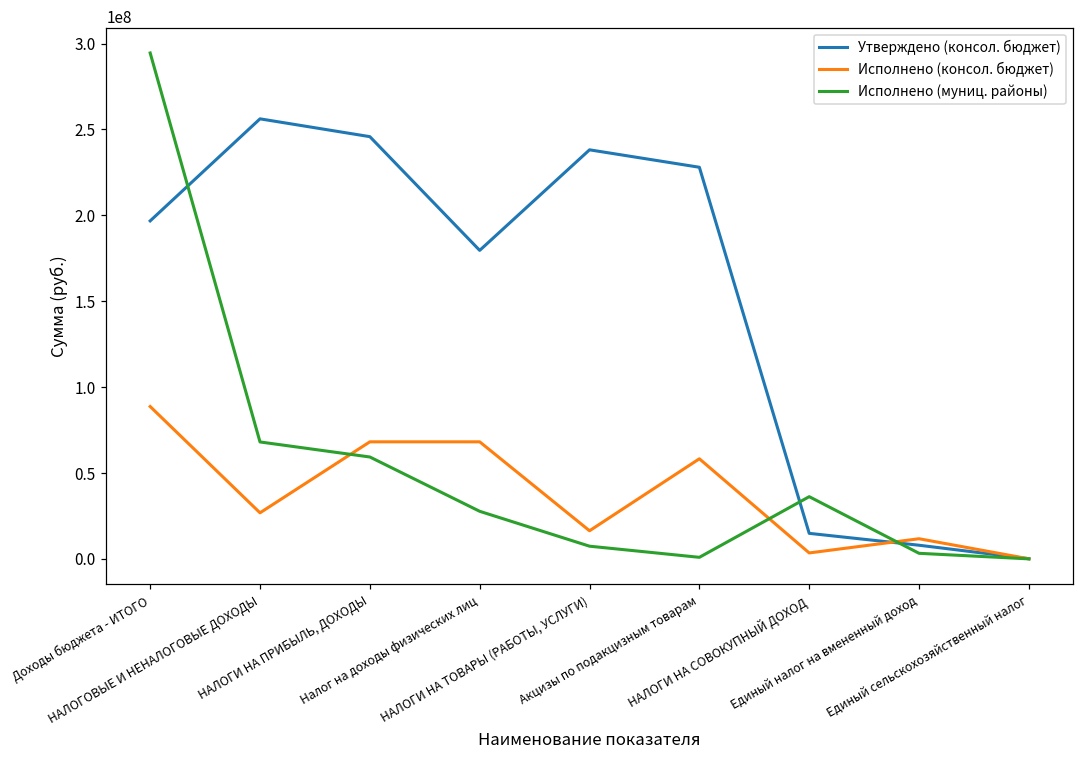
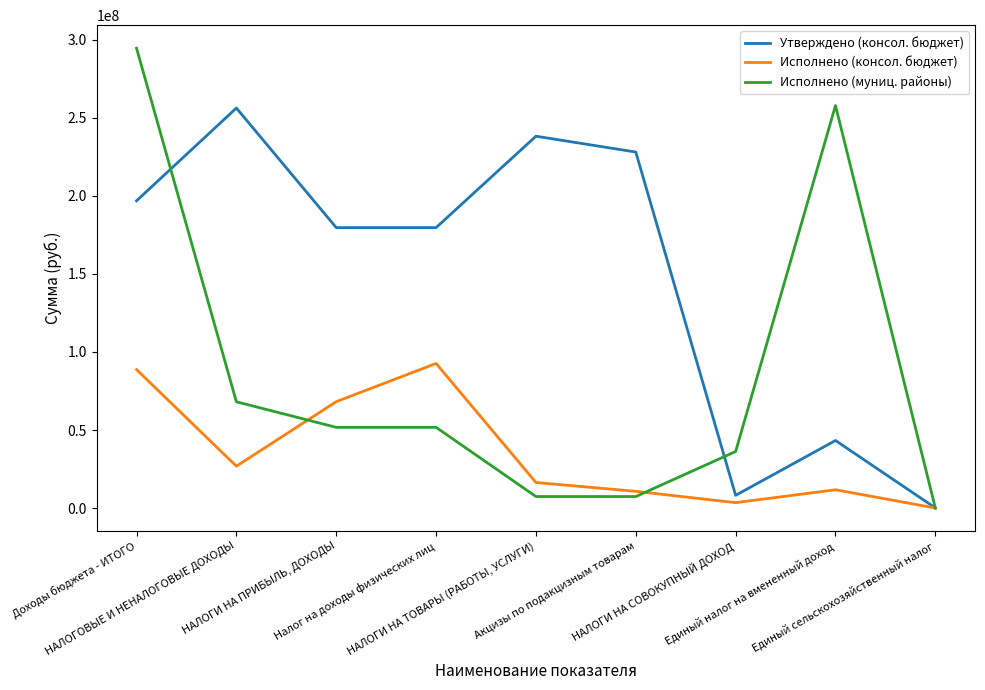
Утверждено (консол. бюджет), НАЛОГИ НА ПРИБЫЛЬ, ДОХОДЫ: 246000000 -> 180000000
Исполнено (муниц. районы), НАЛОГИ НА ПРИБЫЛЬ, ДОХОДЫ: 59000000 -> 52000000
Исполнено (консол. бюджет), Налог на доходы физических лиц: 68000000 -> 93000000
Исполнено (муниц. районы), Налог на доходы физических лиц: 28000000 -> 52000000
Исполнено (консол. бюджет), Акцизы по подакцизным товарам: 58000000 -> 11000000
Исполнено (муниц. районы), Акцизы по подакцизным товарам: 1000000 -> 7000000
Утверждено (консол. бюджет), НАЛОГИ НА СОВОКУПНЫЙ ДОХОД: 15000000 -> 8000000
Утверждено (консол. бюджет), Единый налог на вмененный доход: 8000000 -> 43000000
Исполнено (муниц. районы), Единый налог на вмененный доход: 3000000 -> 258000000
